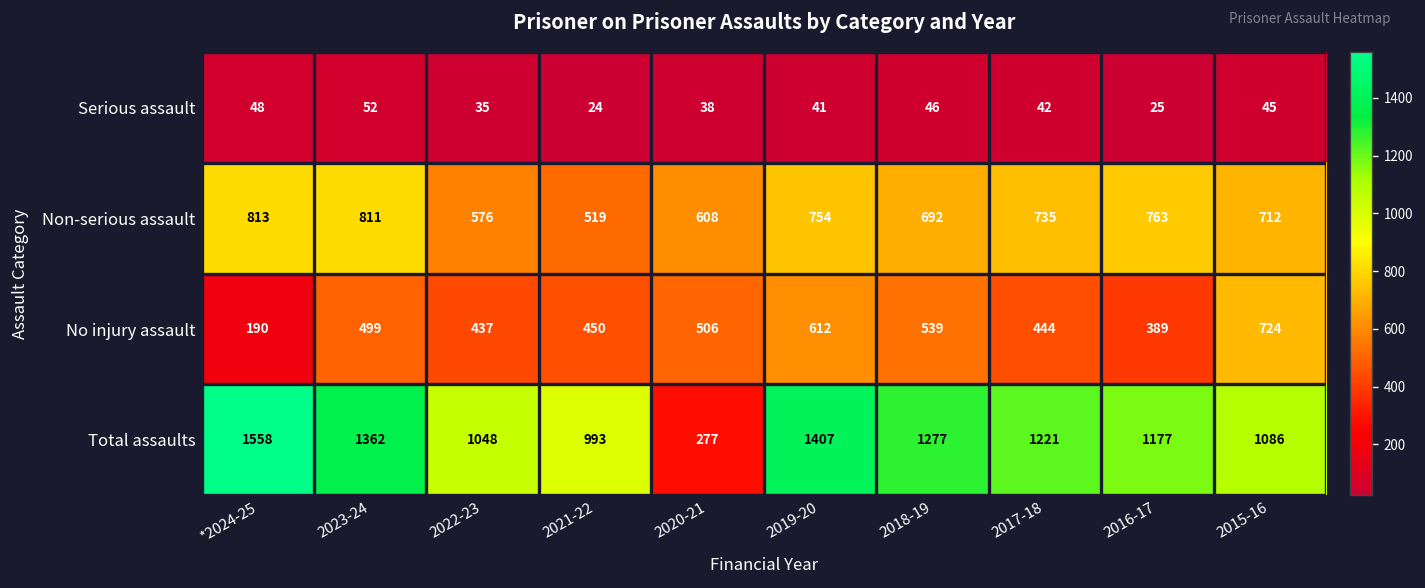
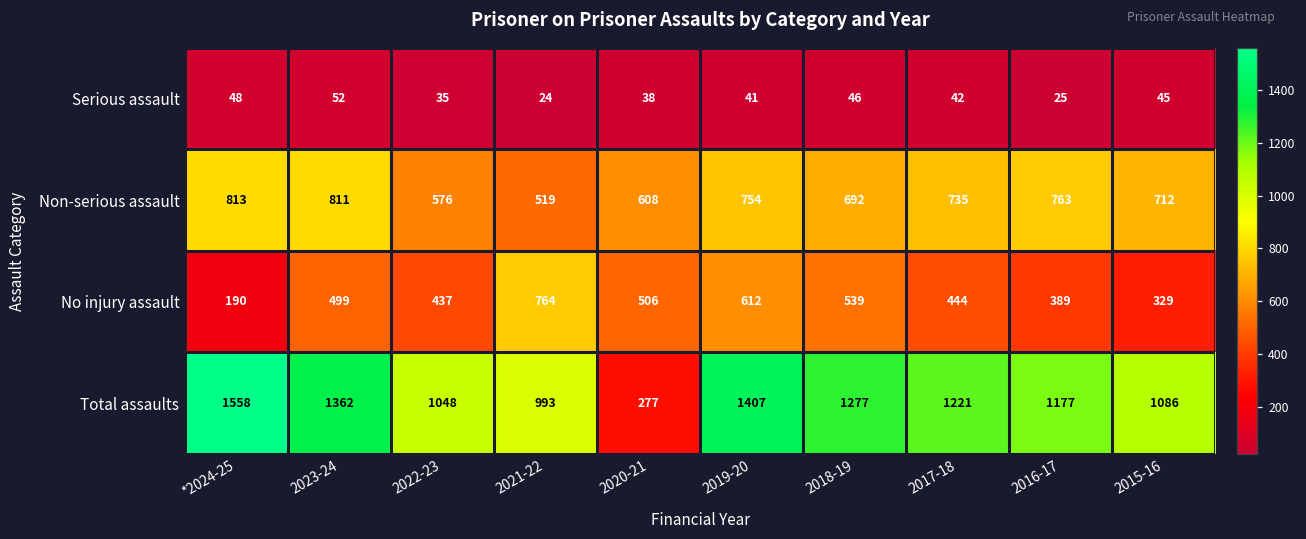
No injury assault, 2021-22: 450 -> 764
No injury assault, 2015-16: 724 -> 329
